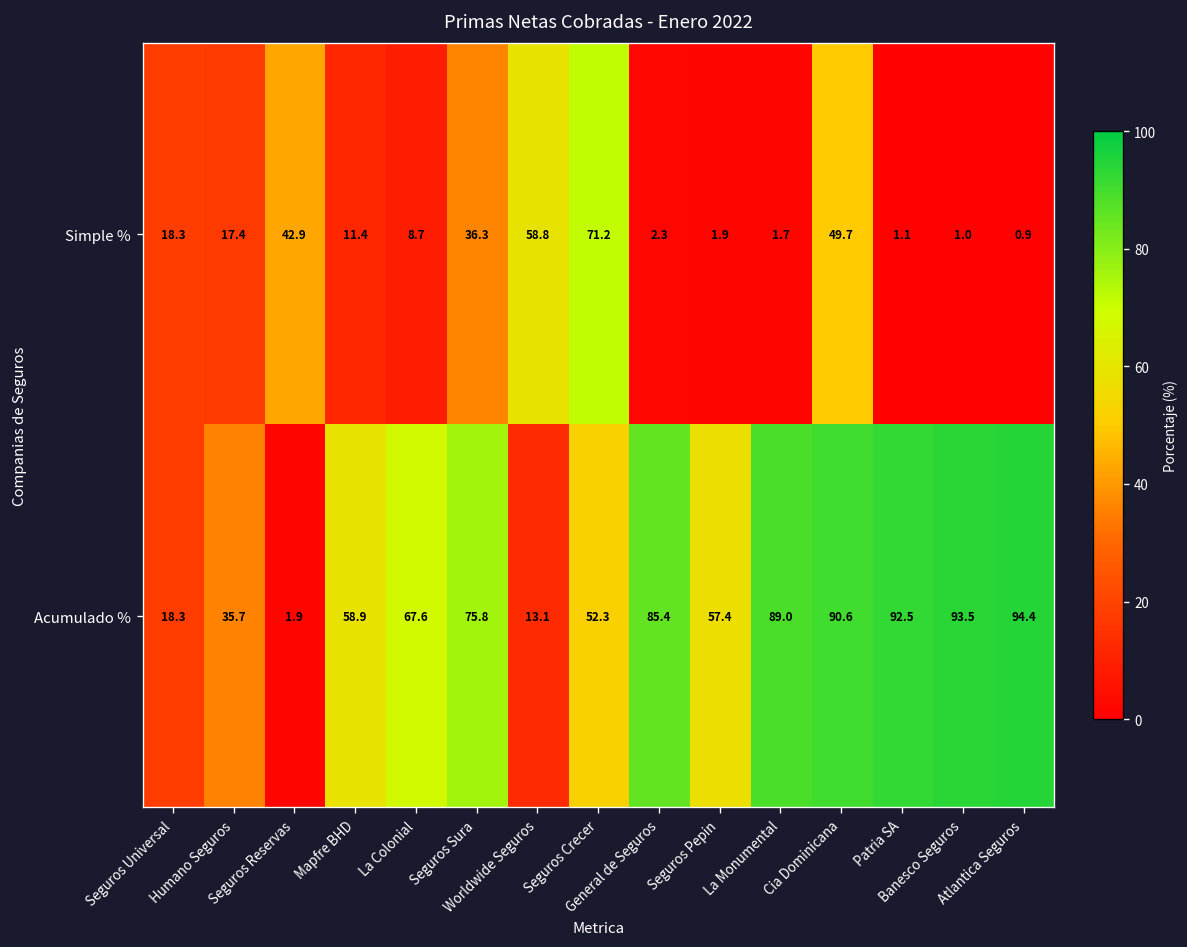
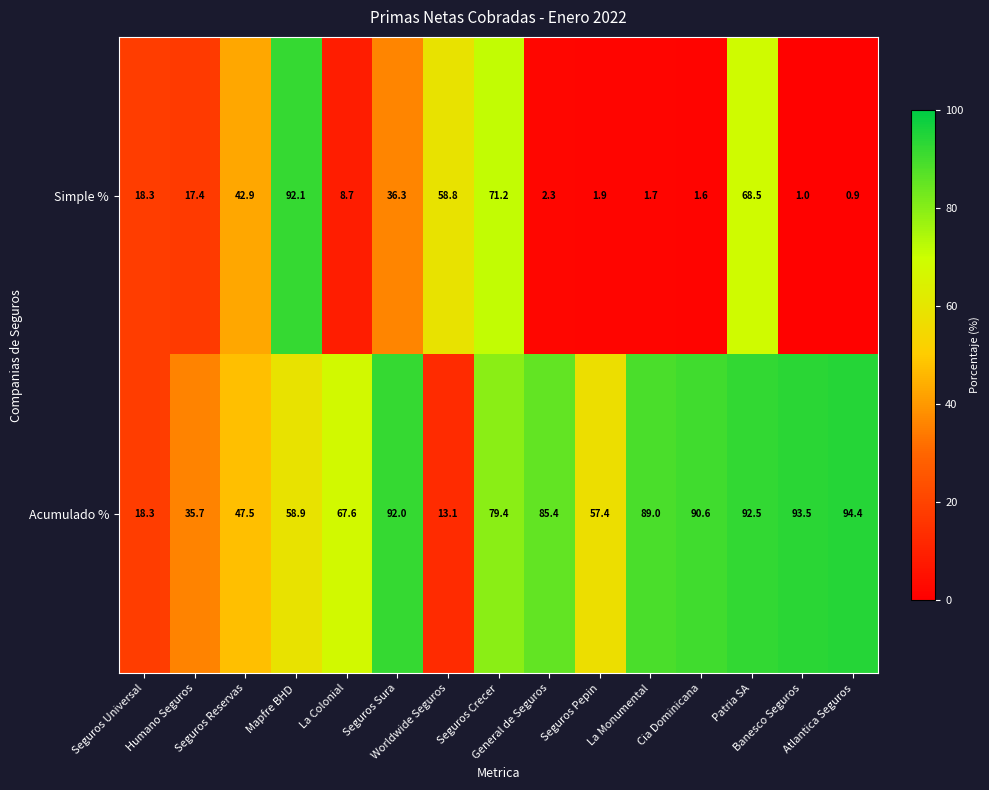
Simple %, Mapfre BHD: 11.4 -> 92.1
Simple %, Cia Dominicana: 49.7 -> 1.6
Simple %, Patria SA: 1.1 -> 68.5
Acumulado %, Seguros Reservas: 1.9 -> 47.5
Acumulado %, Seguros Sura: 75.8 -> 92.0
Acumulado %, Seguros Crecer: 52.3 -> 79.4
